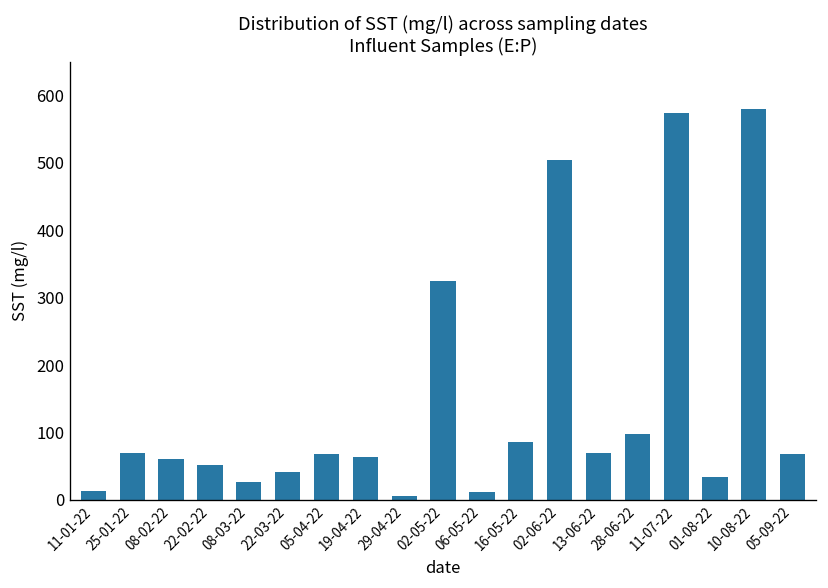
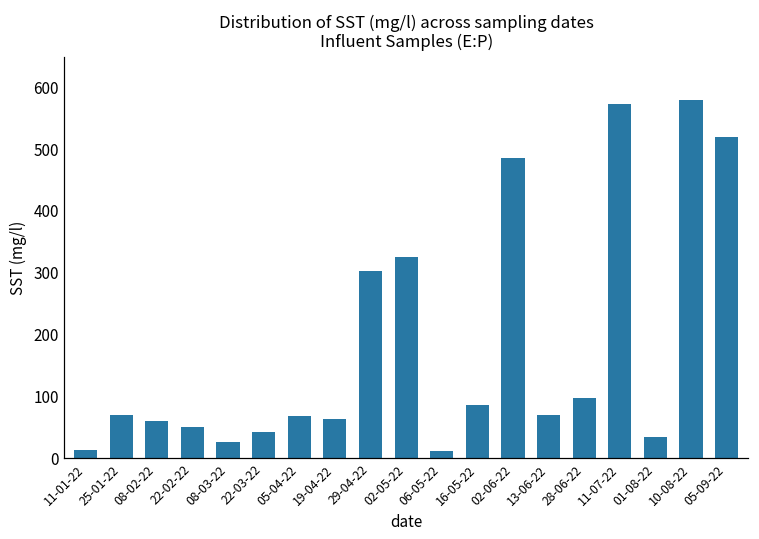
29-04-22: 10 -> 300
02-06-22: 500 -> 490
05-09-22: 70 -> 520
